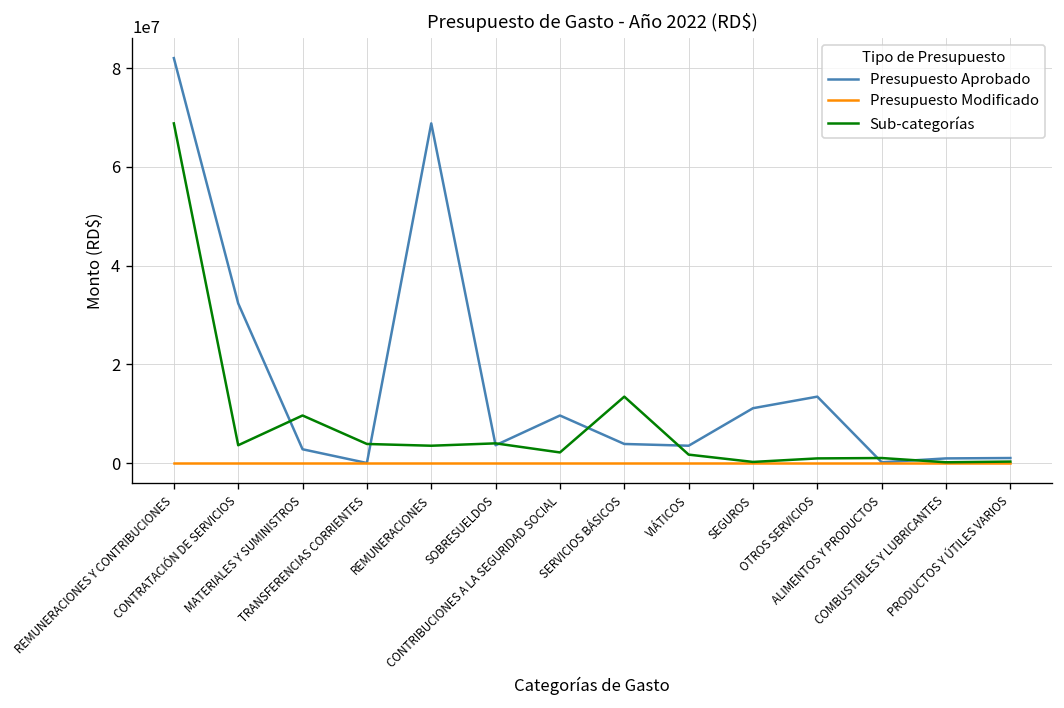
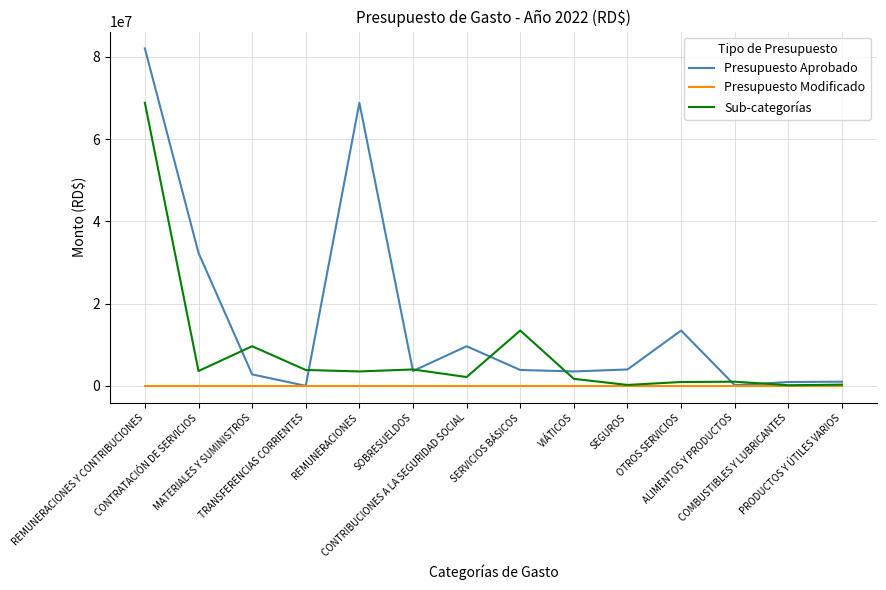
Presupuesto Aprobado, SEGUROS: 11000000 -> 4000000
